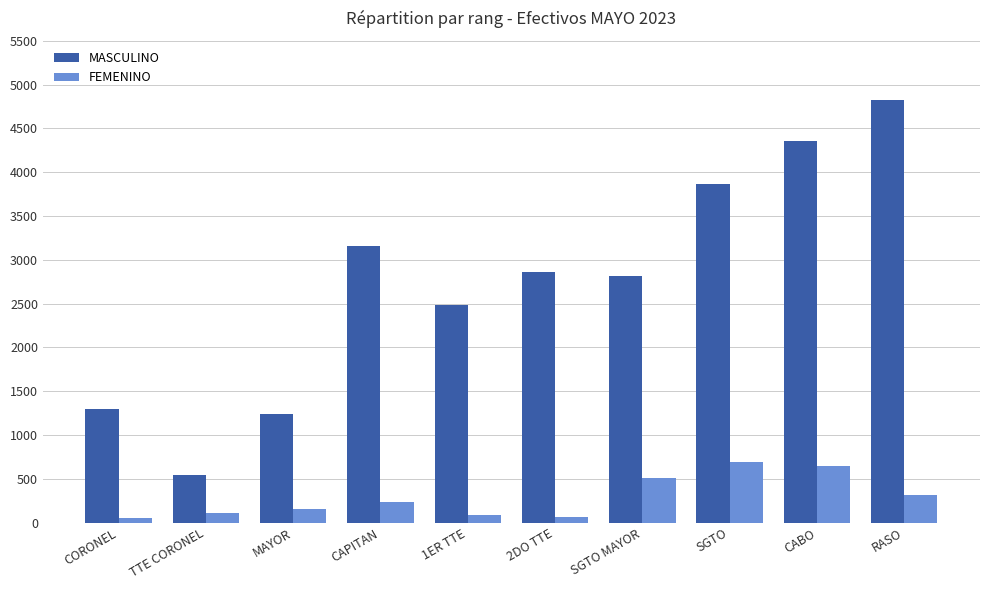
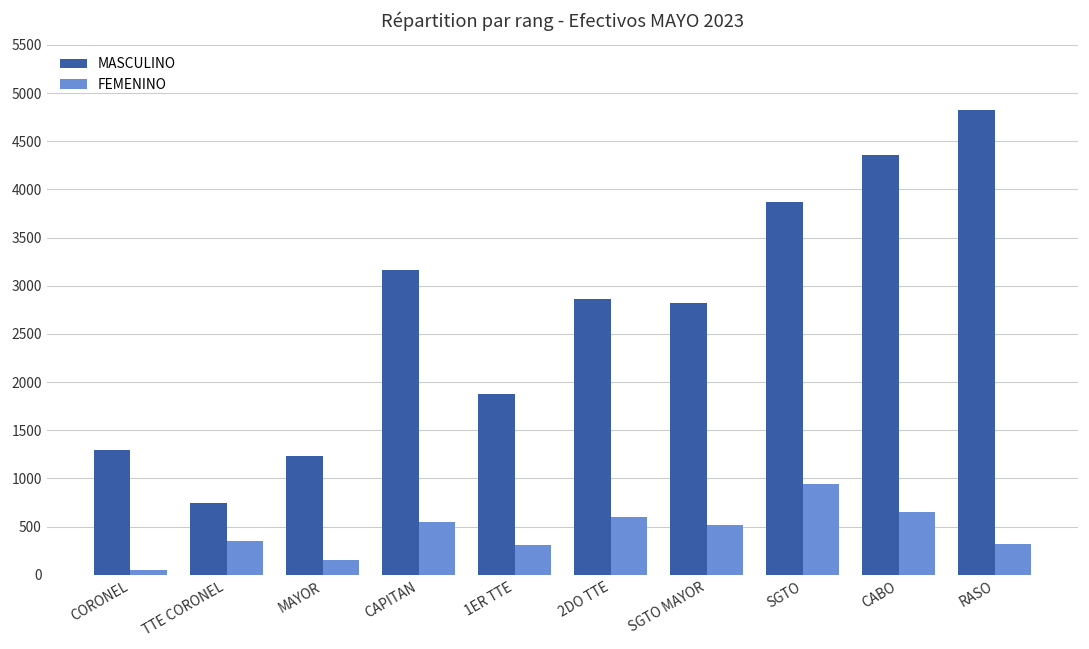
MASCULINO, TTE CORONEL: 500 -> 700
FEMENINO, TTE CORONEL: 100 -> 400
FEMENINO, CAPITAN: 200 -> 600
MASCULINO, 1ER TTE: 2500 -> 1900
FEMENINO, 1ER TTE: 100 -> 300
FEMENINO, 2DO TTE: 100 -> 600
FEMENINO, SGTO: 700 -> 900
